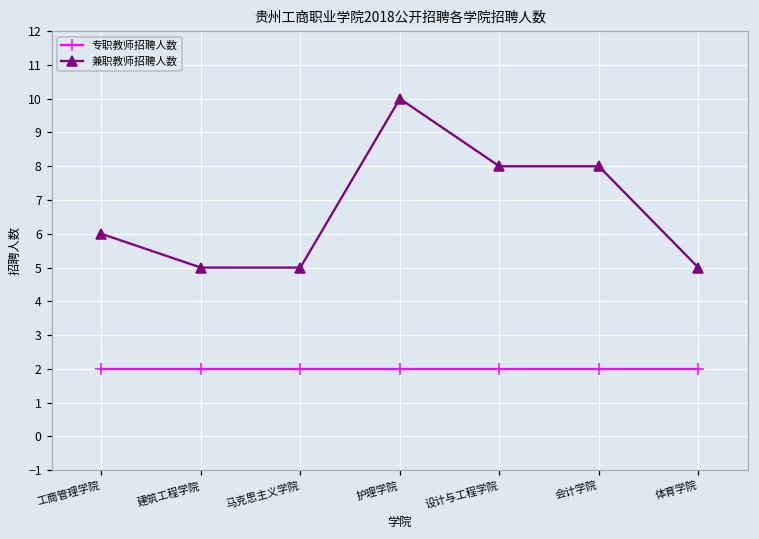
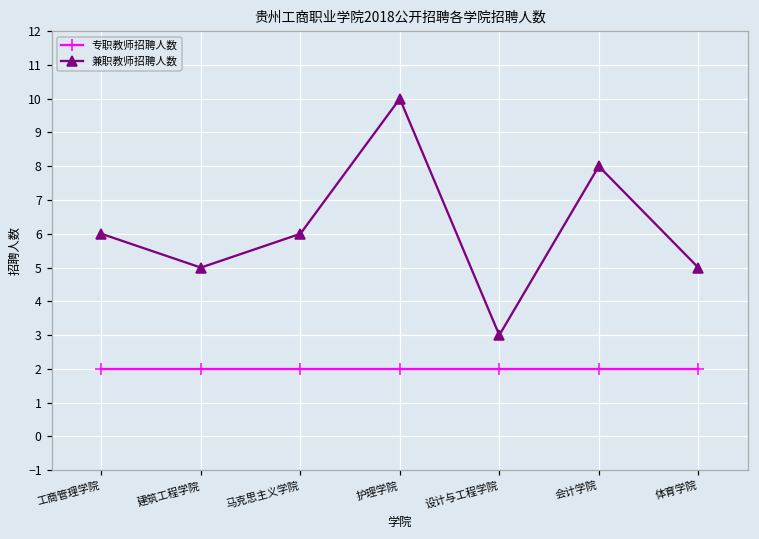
兼职教师招聘人数, 马克思主义学院: 5 -> 6
兼职教师招聘人数, 设计与工程学院: 8 -> 3
